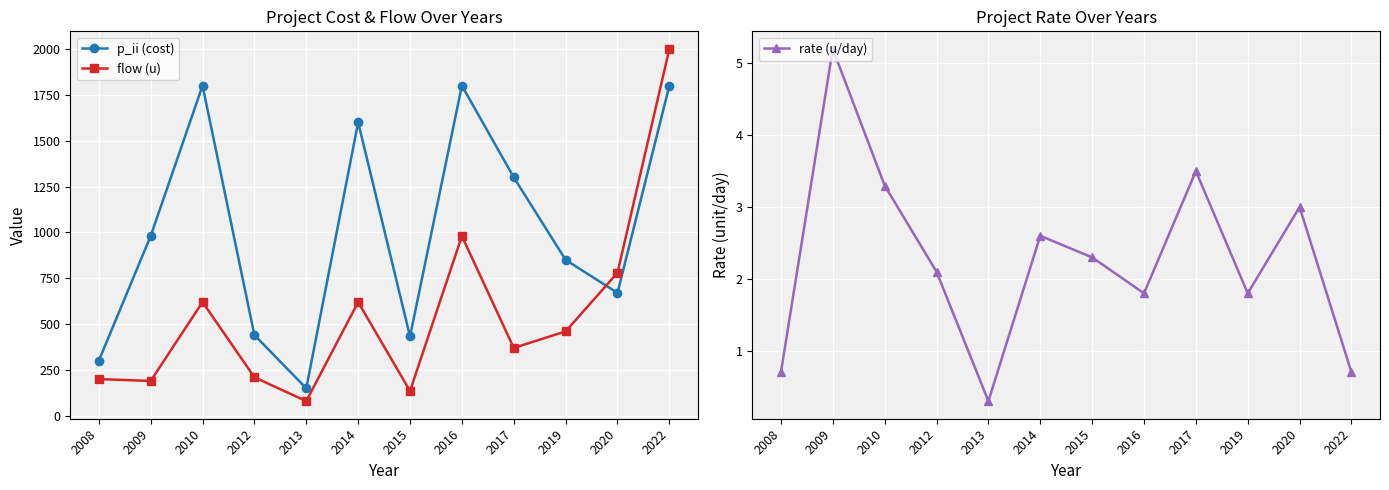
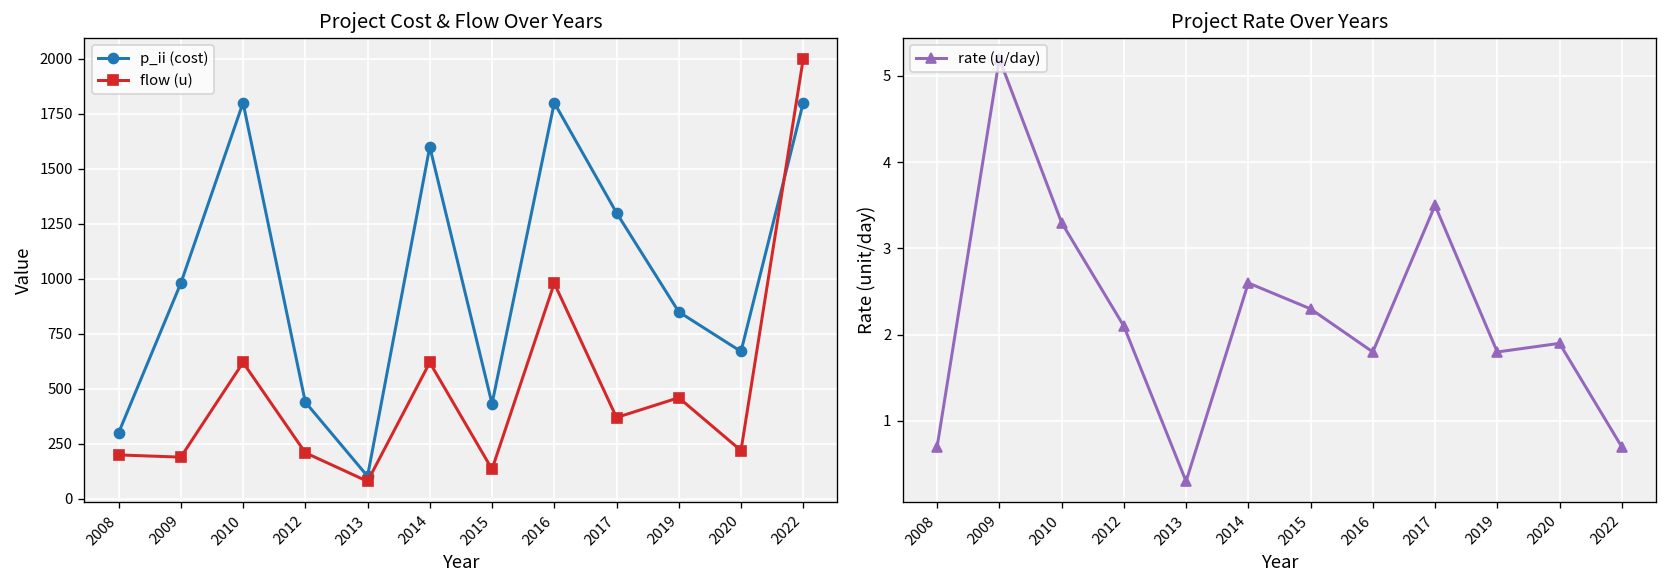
Project Cost & Flow Over Years, p_ii (cost), 2013: 150 -> 100
Project Cost & Flow Over Years, flow (u), 2020: 780 -> 220
Project Rate Over Years, 2020: 3.0 -> 1.9
